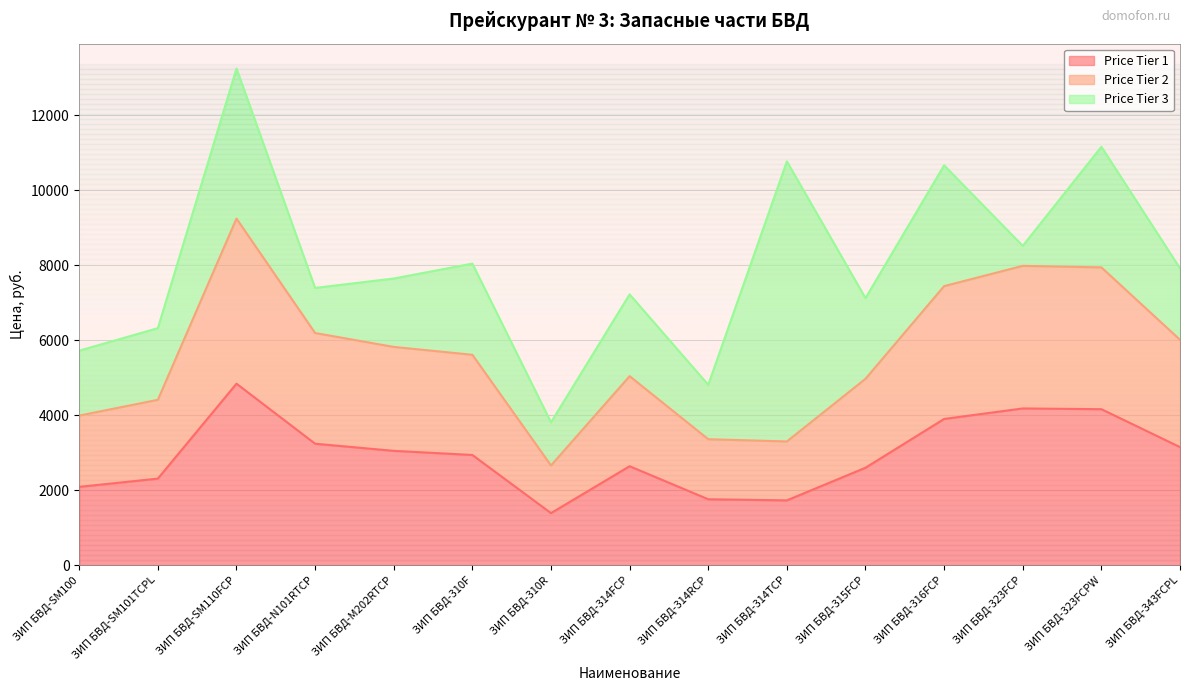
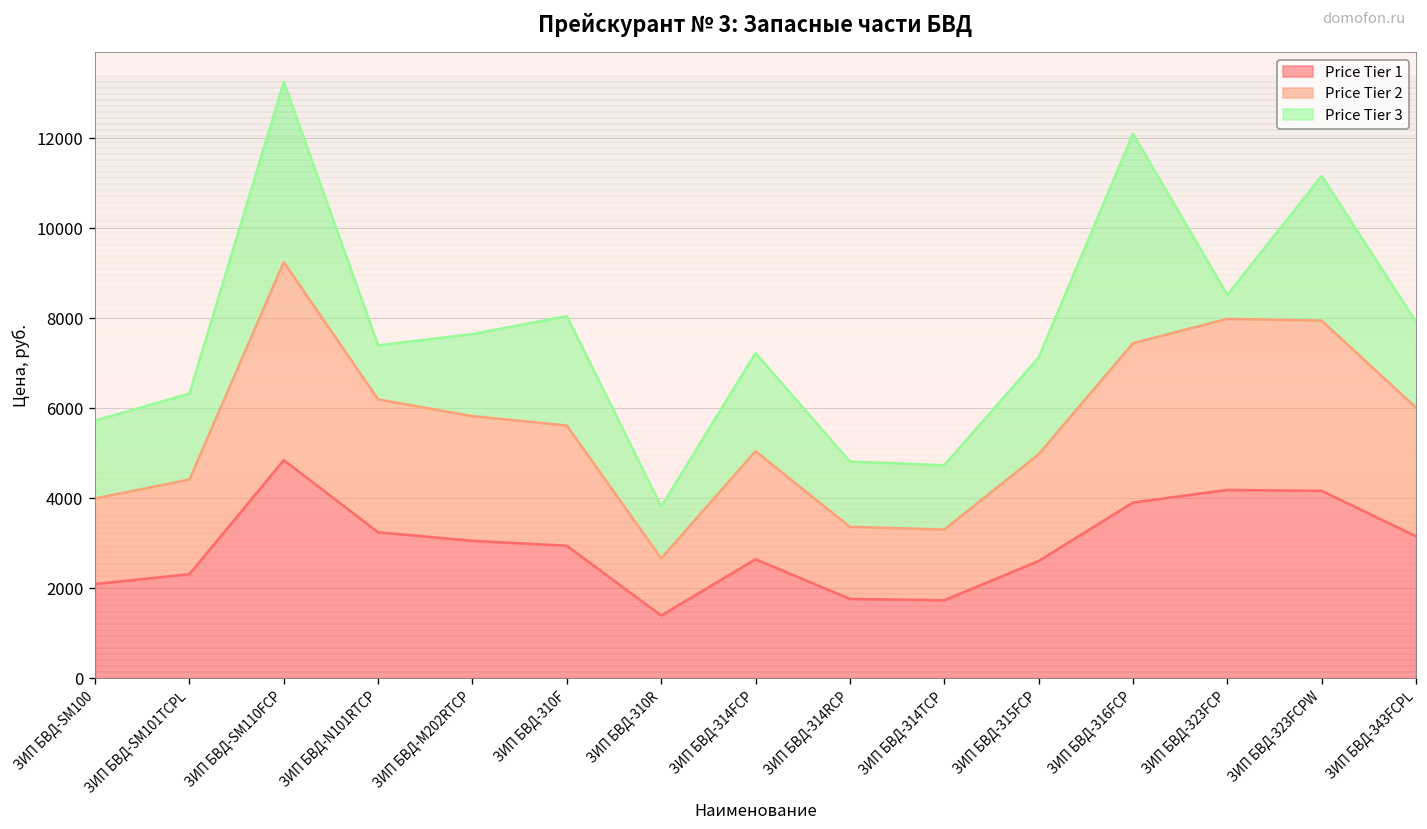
Price Tier 3, ЗИП БВД-314TCP: 7500 -> 1400
Price Tier 3, ЗИП БВД-316FCP: 3200 -> 4700
